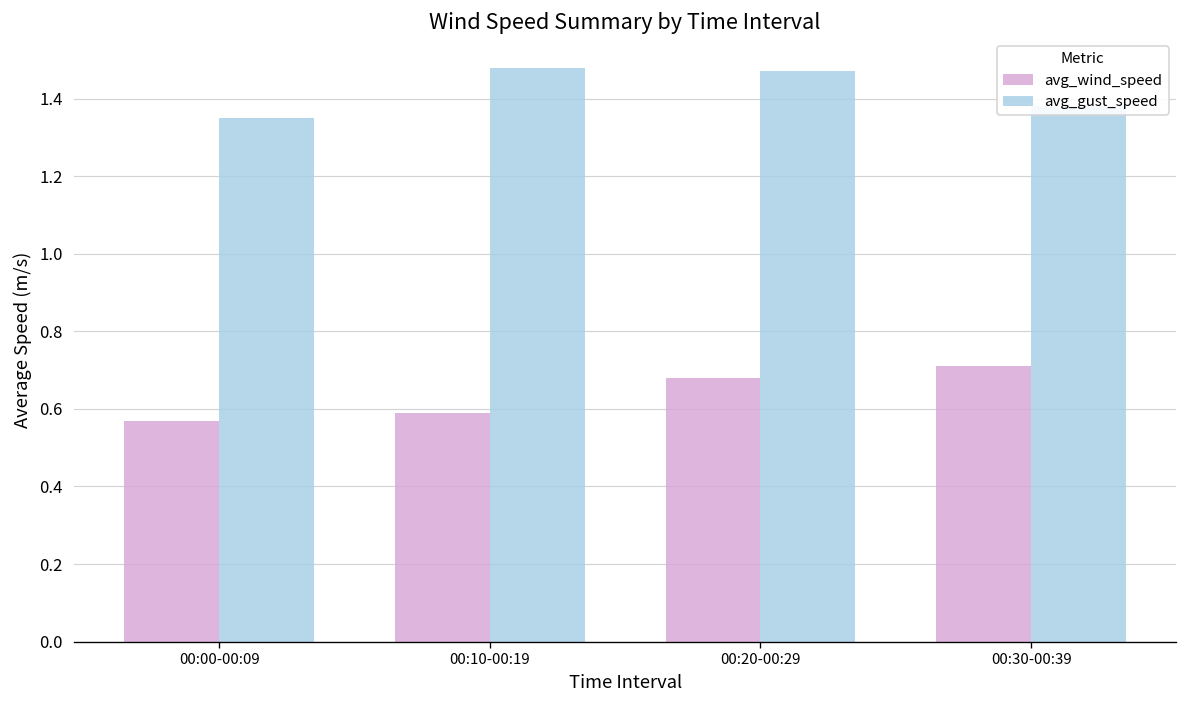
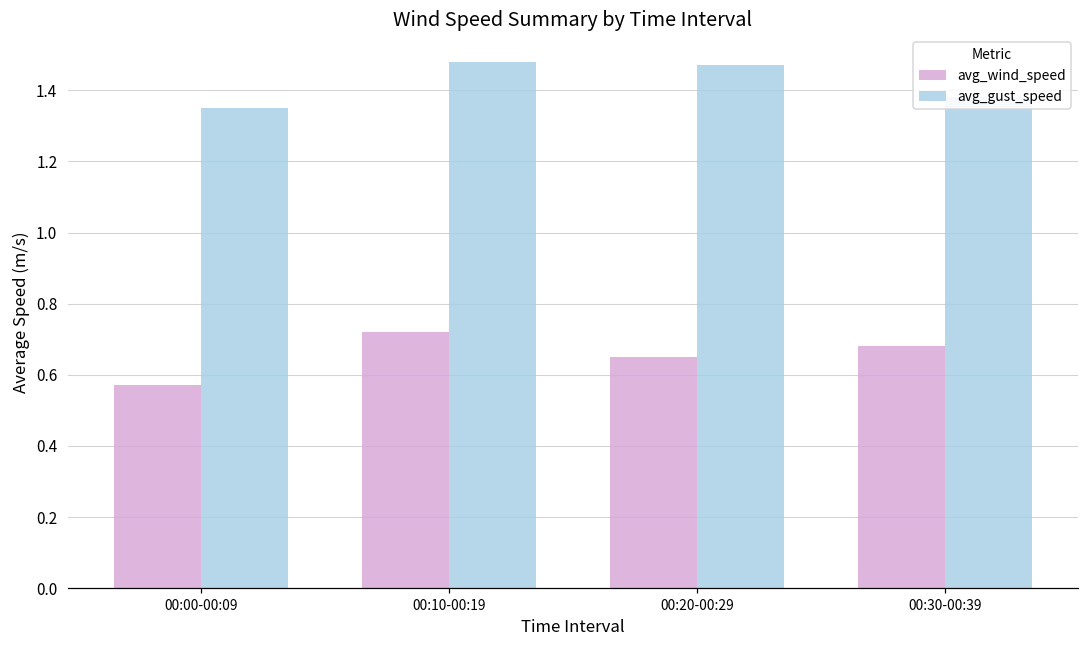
avg_wind_speed, 00:10-00:19: 0.59 -> 0.72
avg_wind_speed, 00:20-00:29: 0.68 -> 0.65
avg_wind_speed, 00:30-00:39: 0.71 -> 0.68
